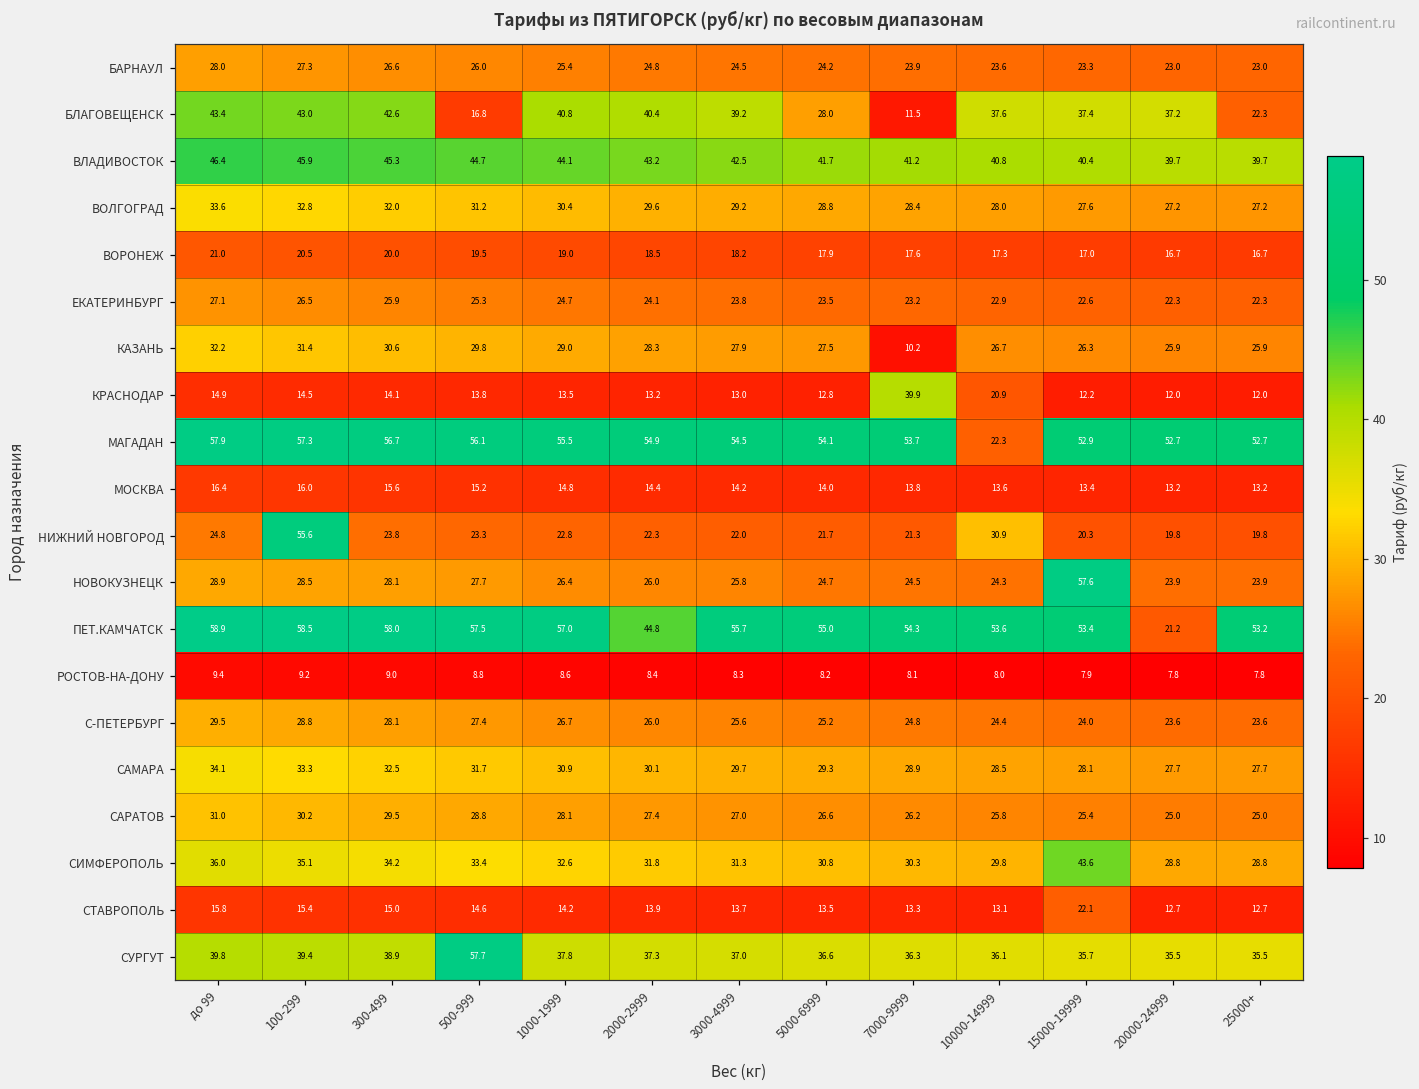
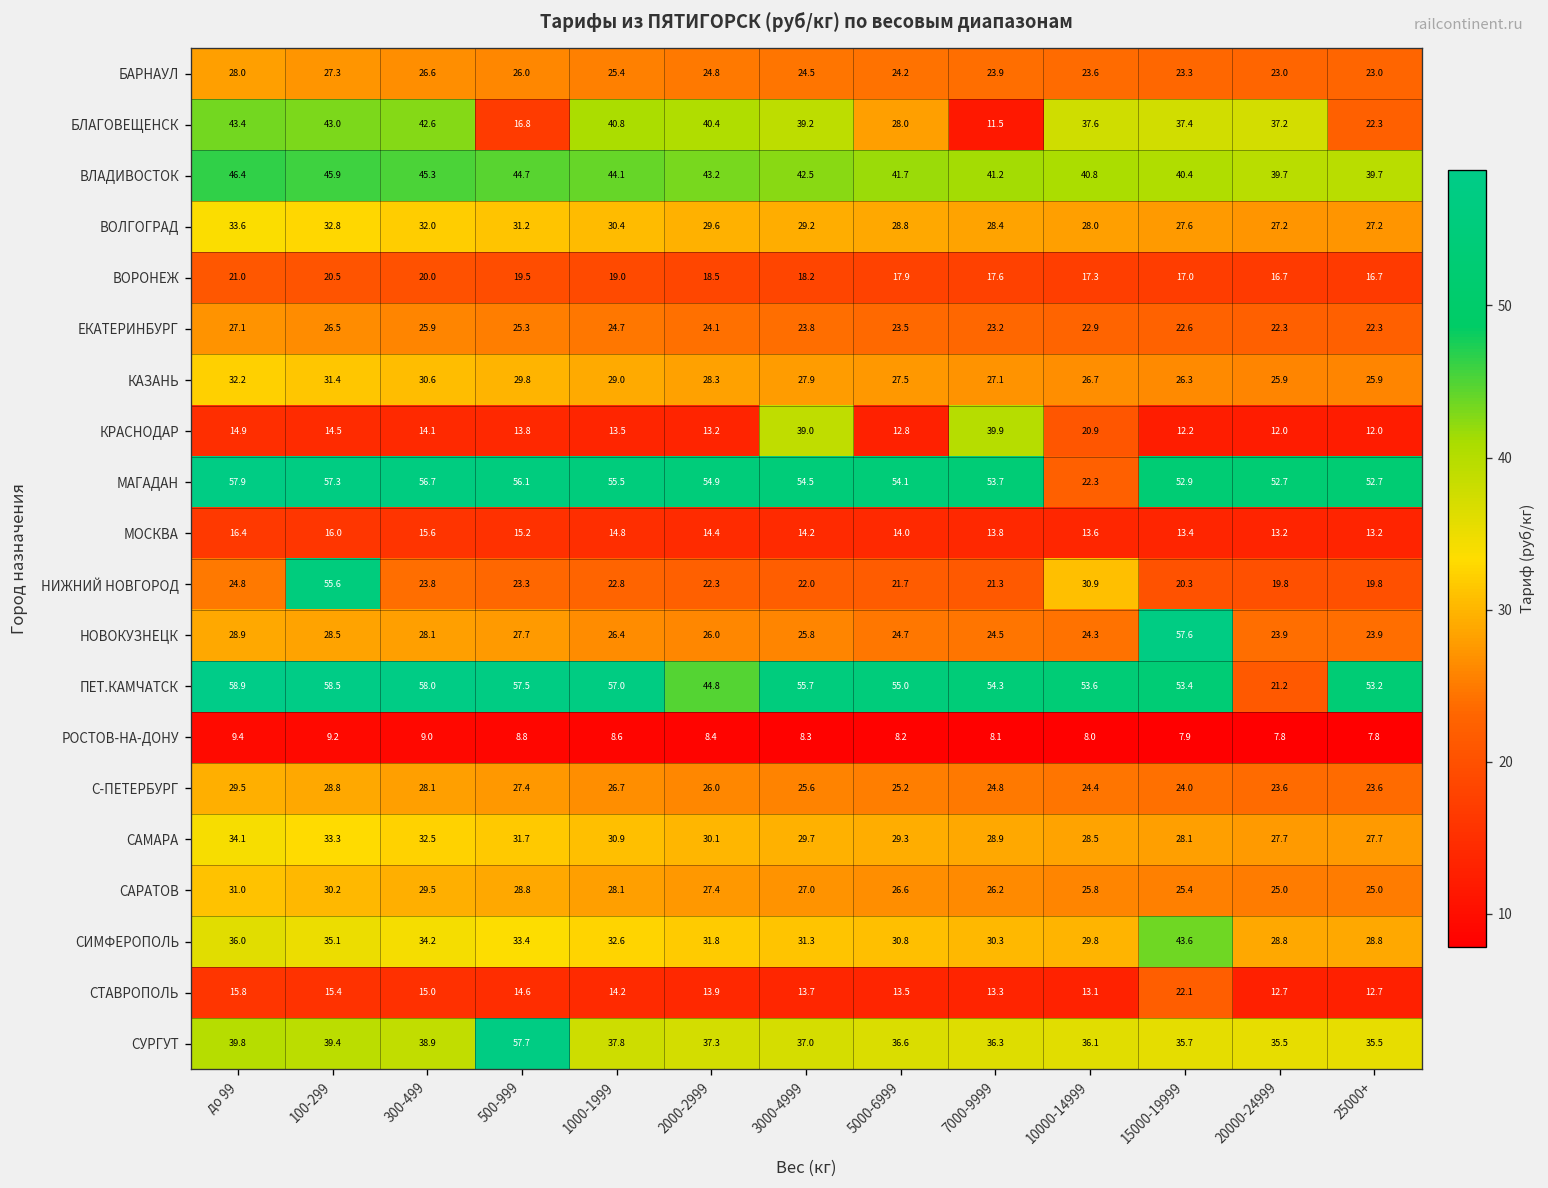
КАЗАНЬ, 7000-9999: 10.2 -> 27.1
КРАСНОДАР, 3000-4999: 13.0 -> 39.0
